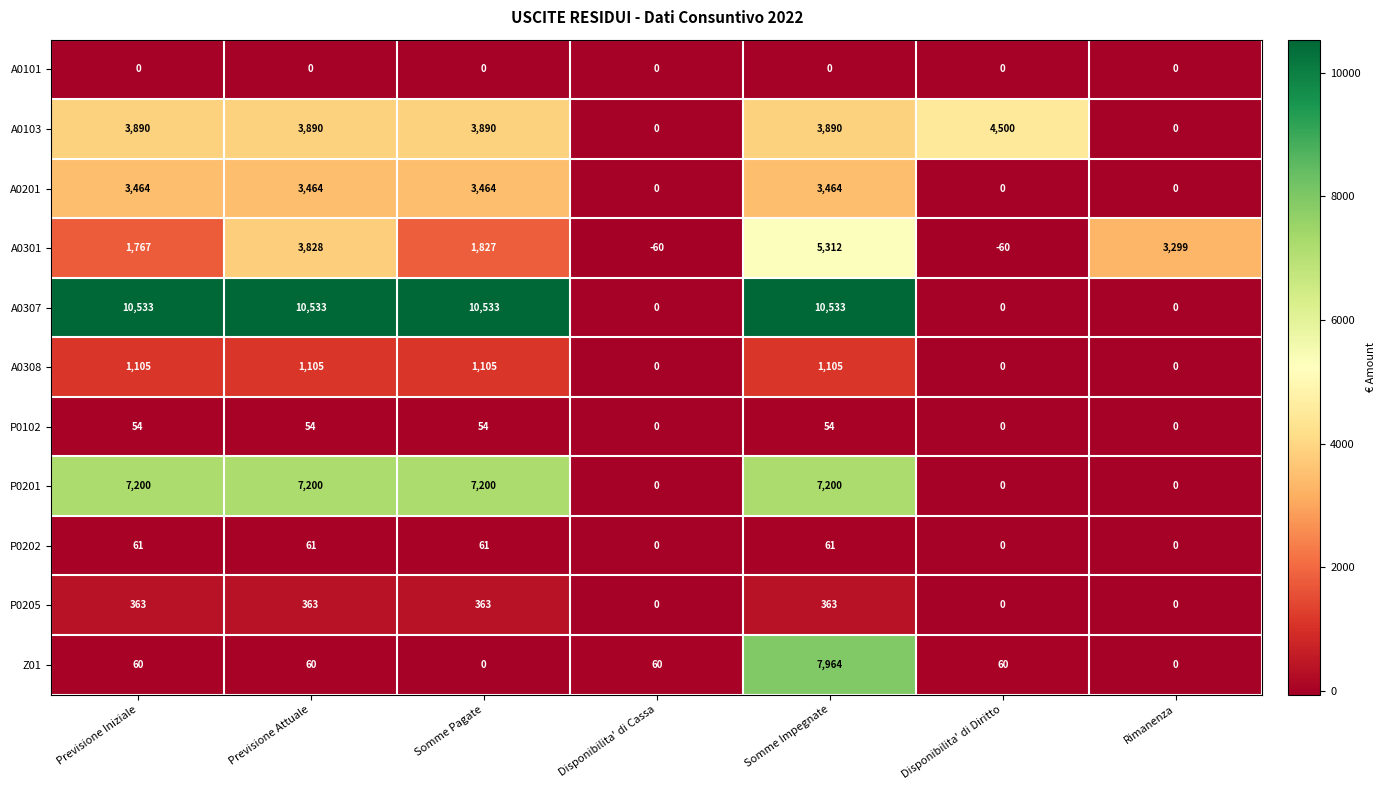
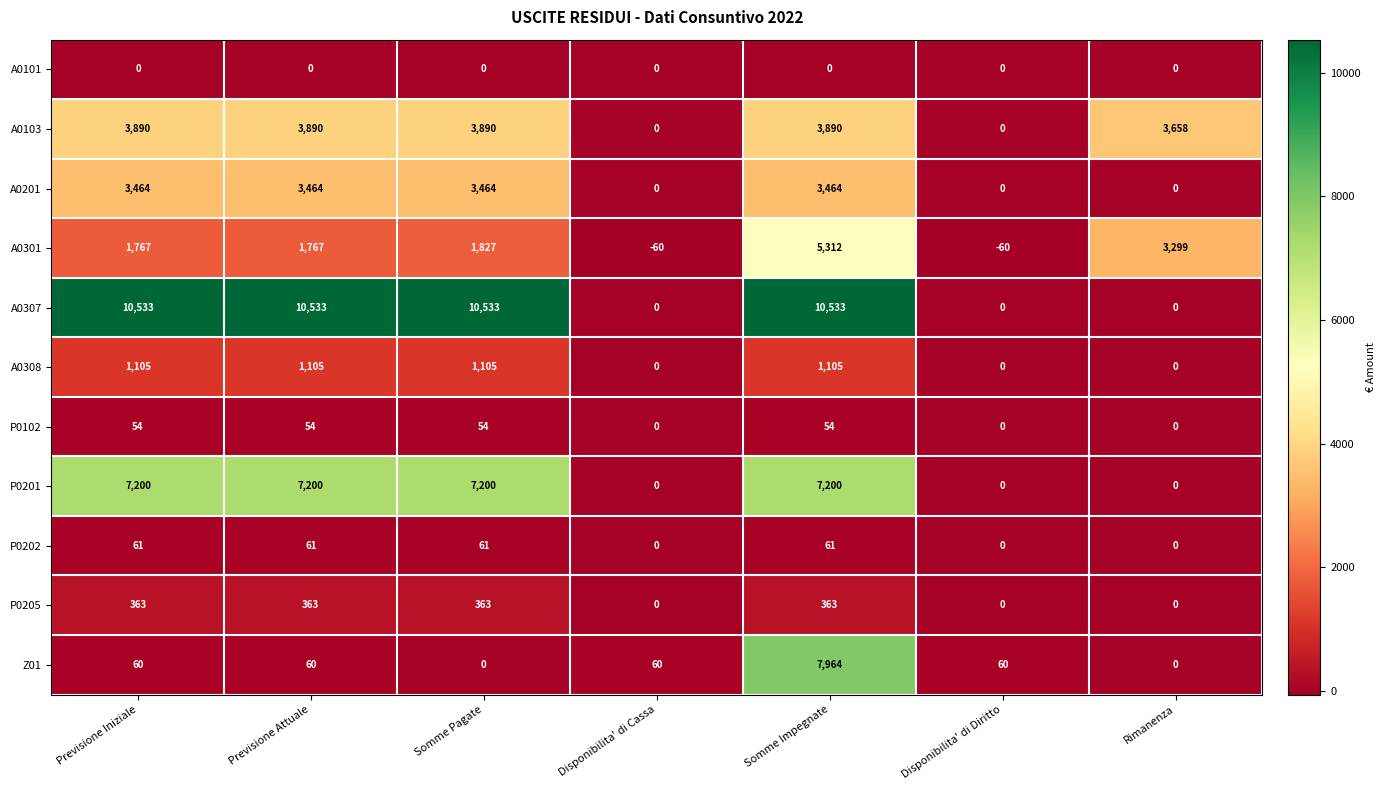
A0103, Disponibilita' di Diritto: 4,500 -> 0
A0103, Rimanenza: 0 -> 3,658
A0301, Previsione Attuale: 3,828 -> 1,767
